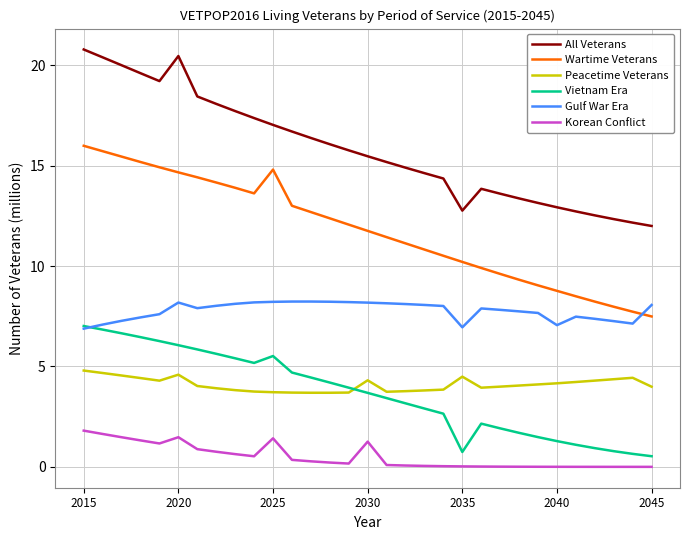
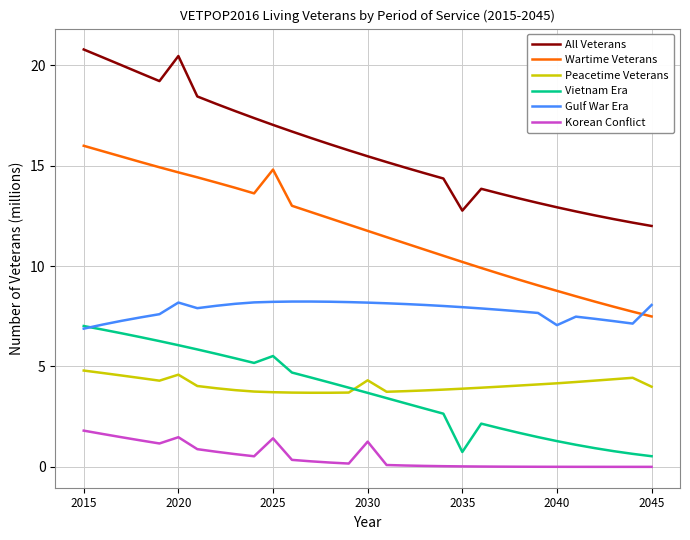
Peacetime Veterans, 2035: 4.5 -> 3.9
Gulf War Era, 2035: 6.9 -> 8.0
